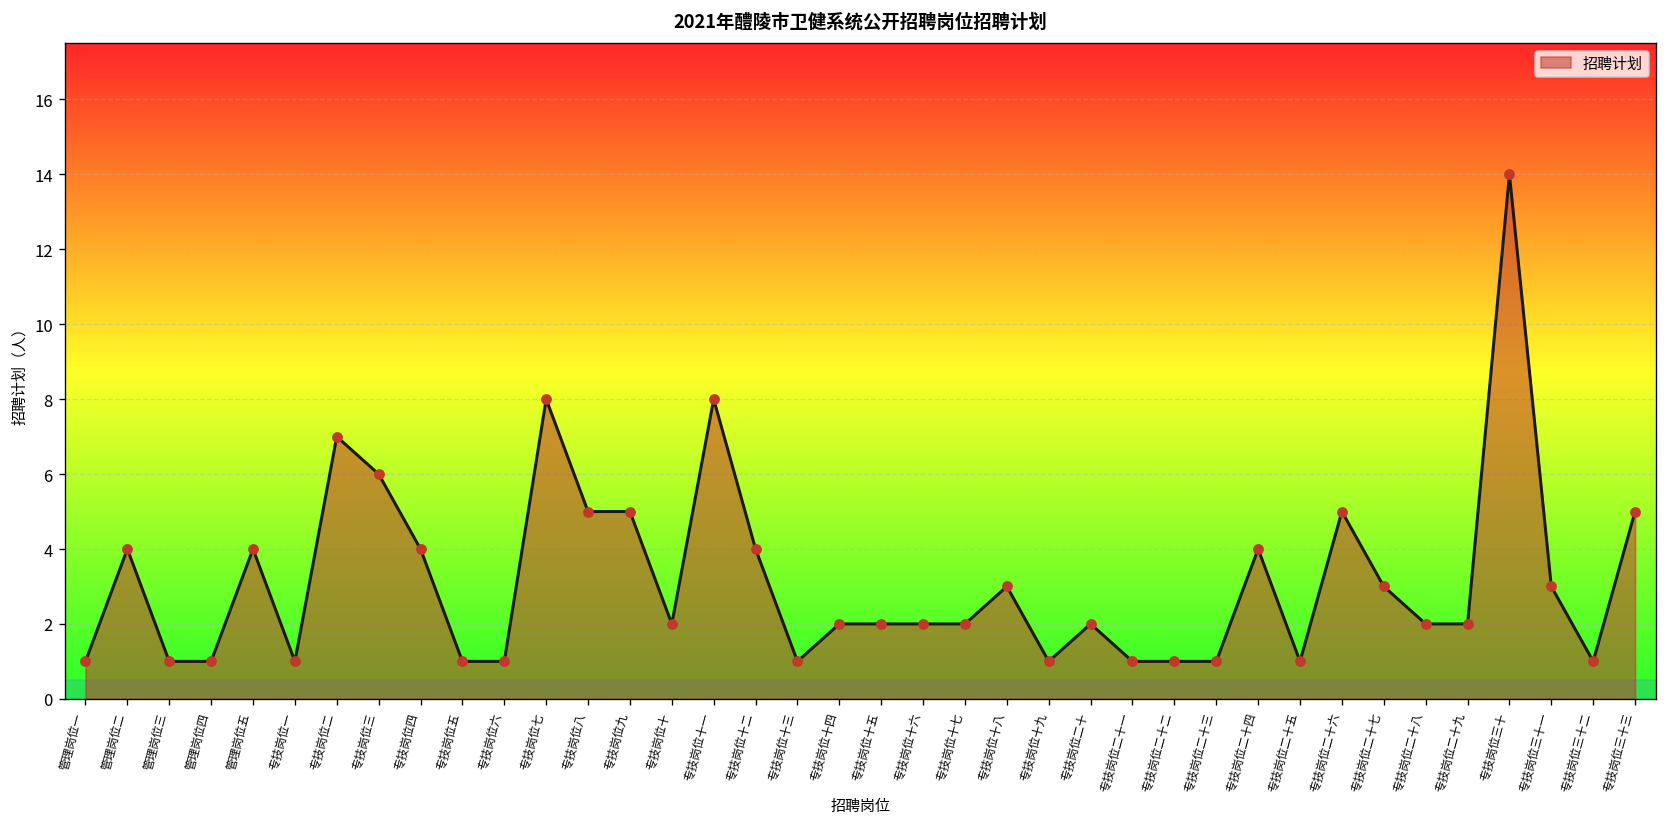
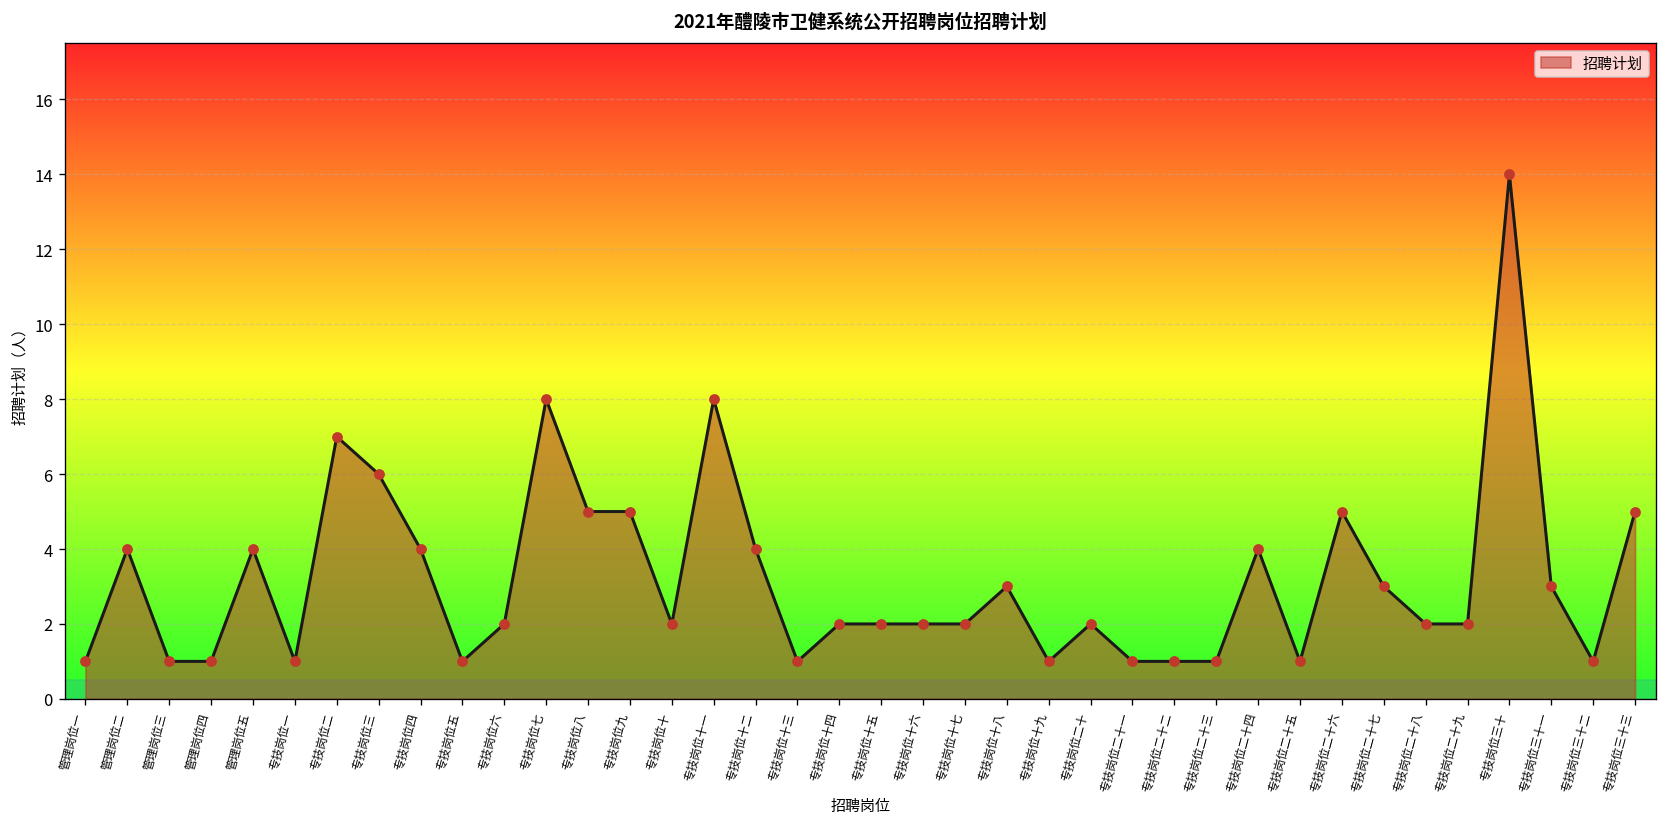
专技岗位六: 1 -> 2
